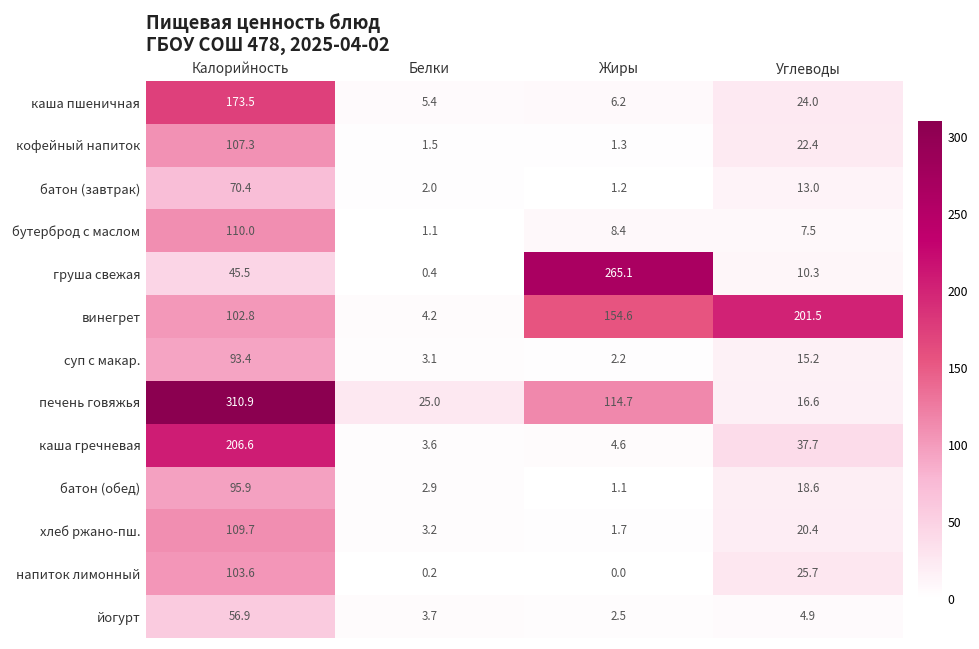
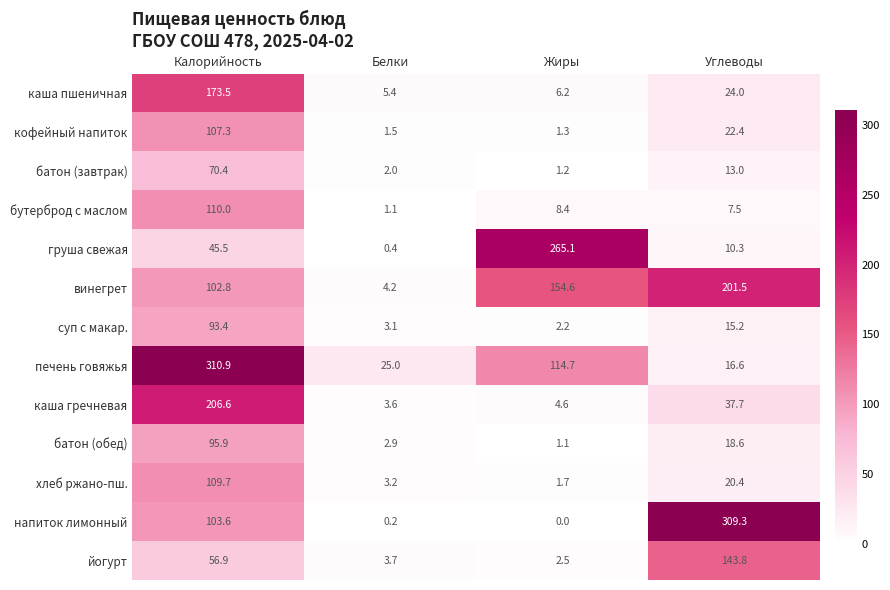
напиток лимонный, Углеводы: 25.7 -> 309.3
йогурт, Углеводы: 4.9 -> 143.8
